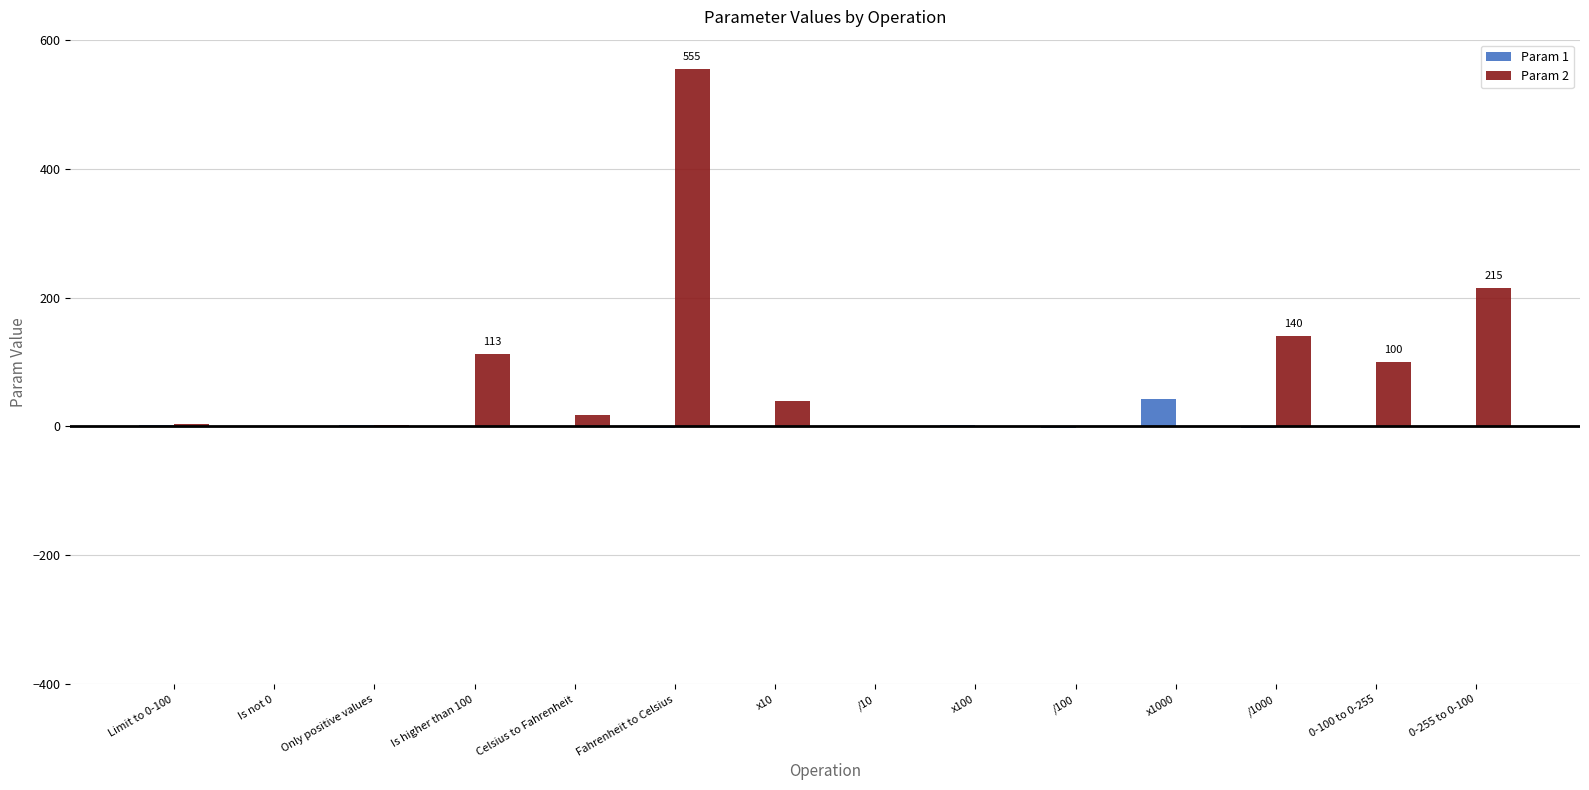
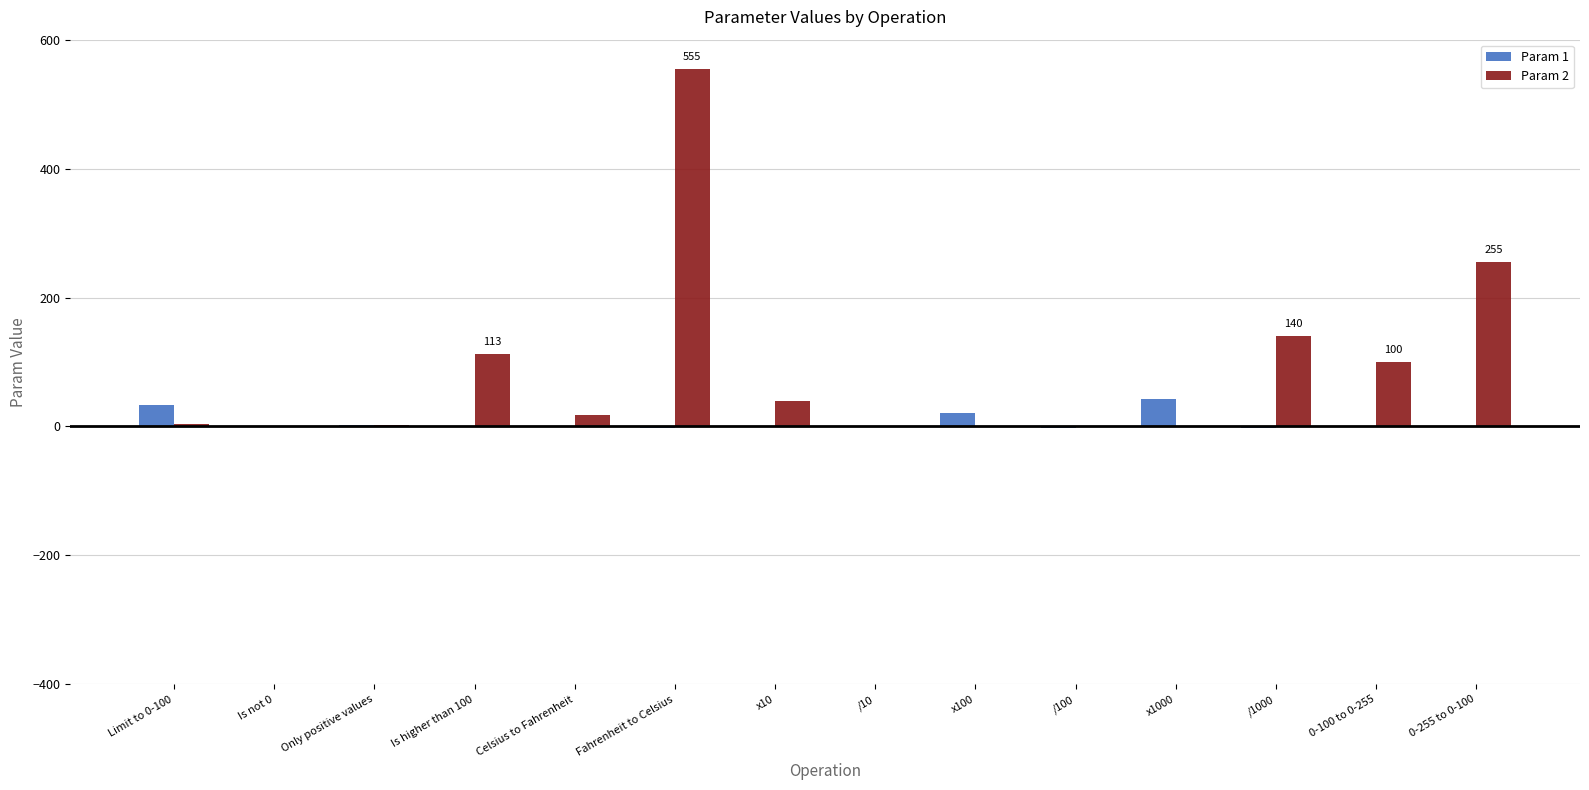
Param 1, Limit to 0-100: 0 -> 30
Param 1, x100: 0 -> 20
Param 2, 0-255 to 0-100: 215 -> 255
